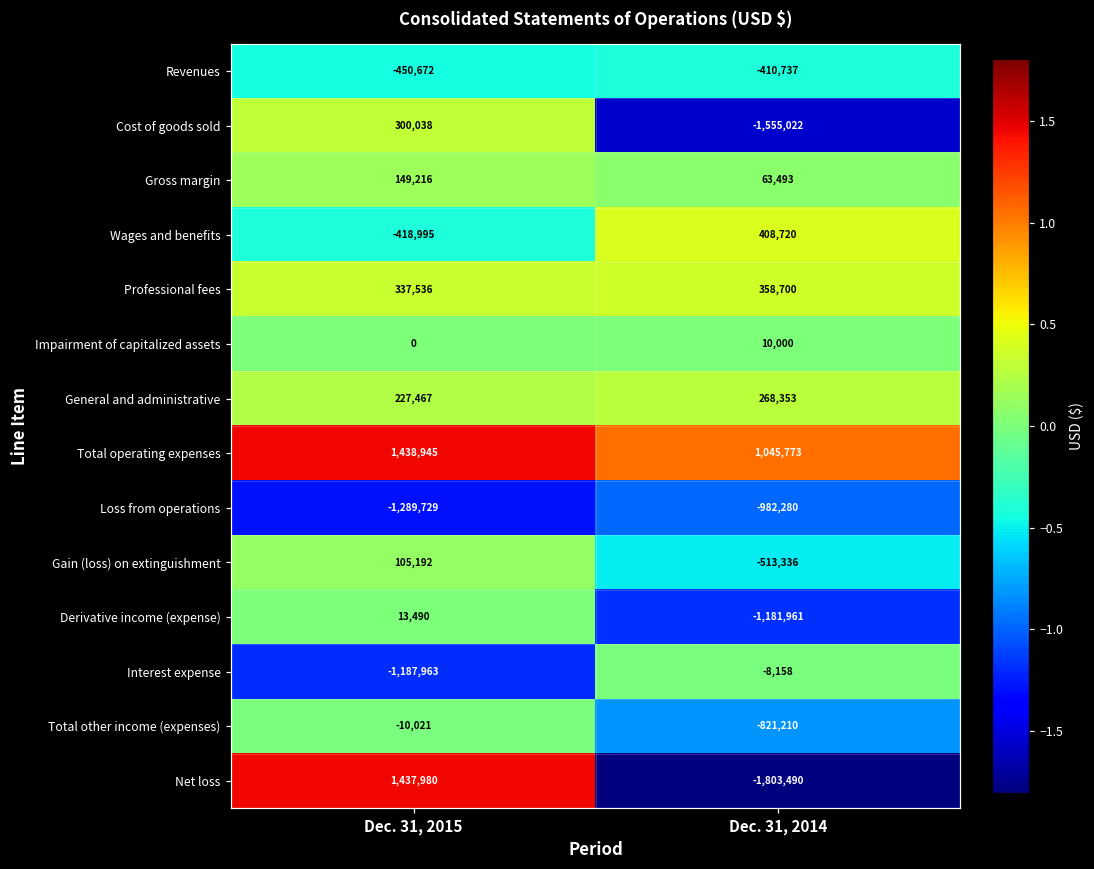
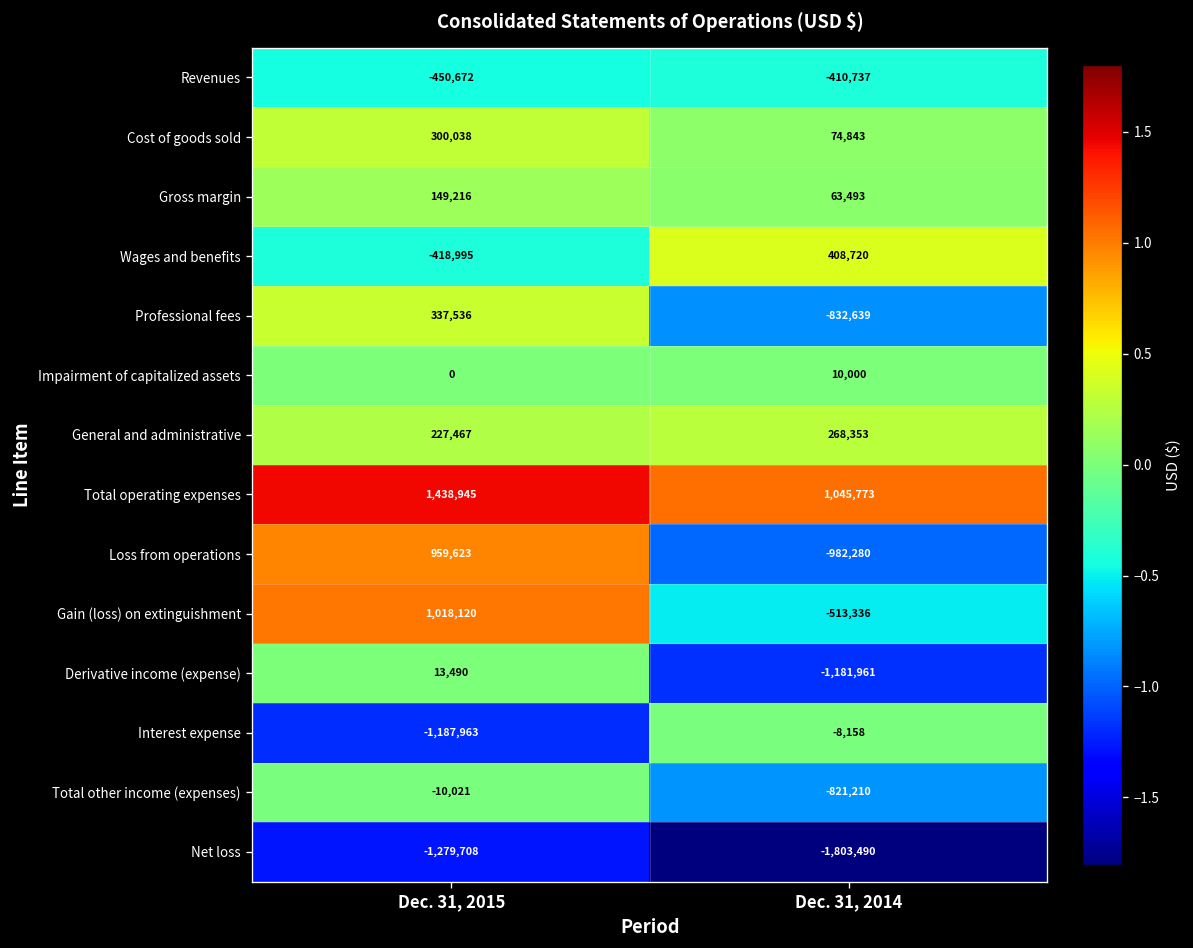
Cost of goods sold, Dec. 31, 2014: -1,555,022 -> 74,843
Professional fees, Dec. 31, 2014: 358,700 -> -832,639
Loss from operations, Dec. 31, 2015: -1,289,729 -> 959,623
Gain (loss) on extinguishment, Dec. 31, 2015: 105,192 -> 1,018,120
Net loss, Dec. 31, 2015: 1,437,980 -> -1,279,708
